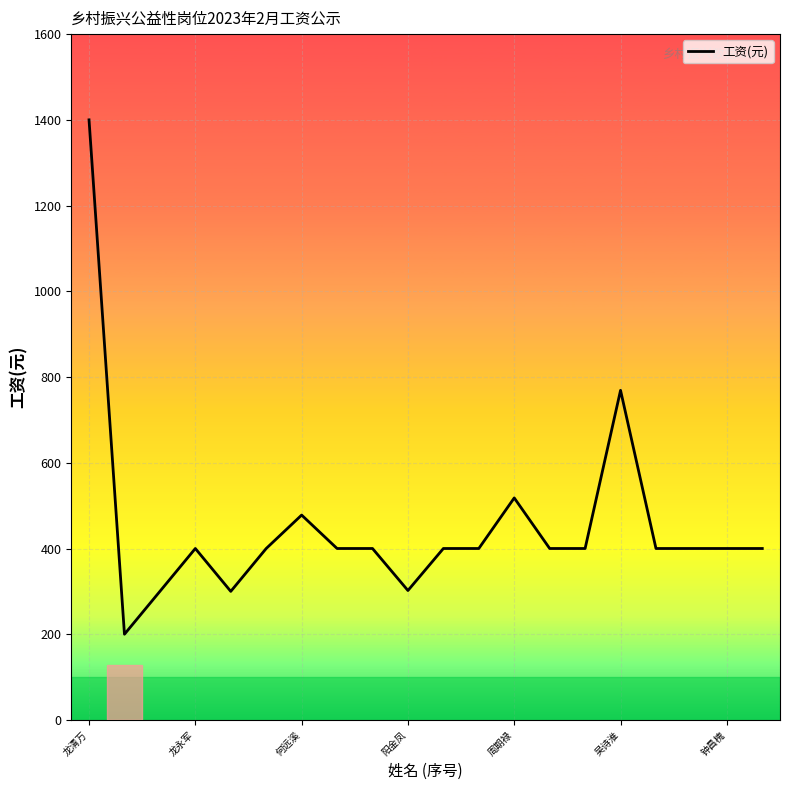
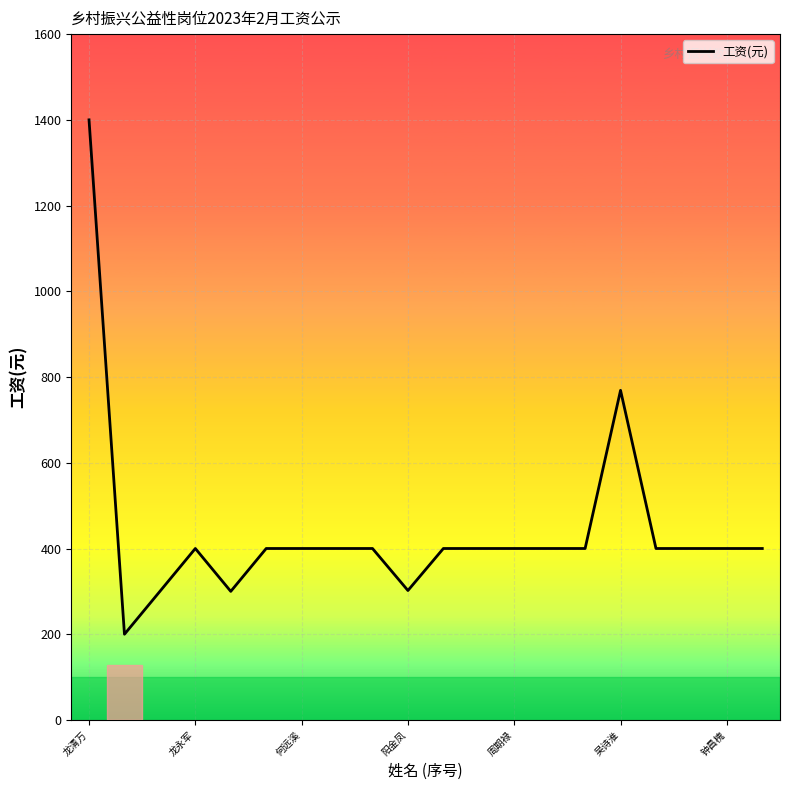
何远溪: 480 -> 400
周期禄: 520 -> 400
